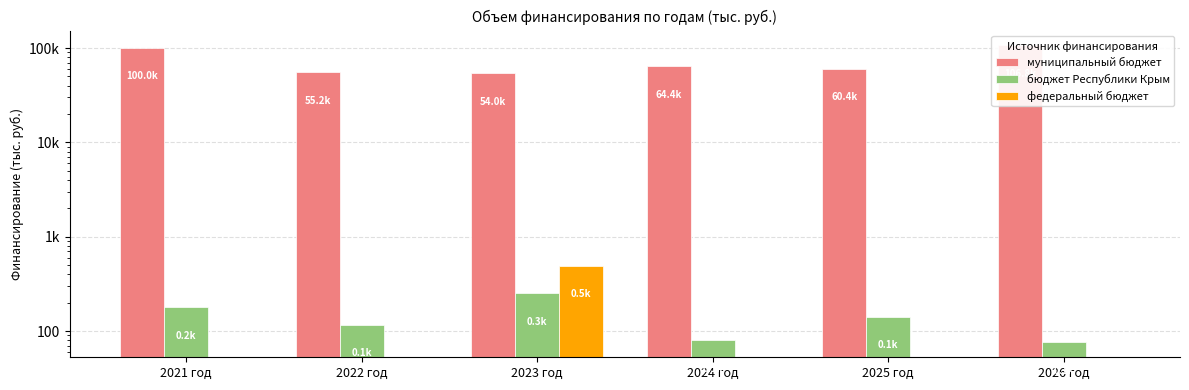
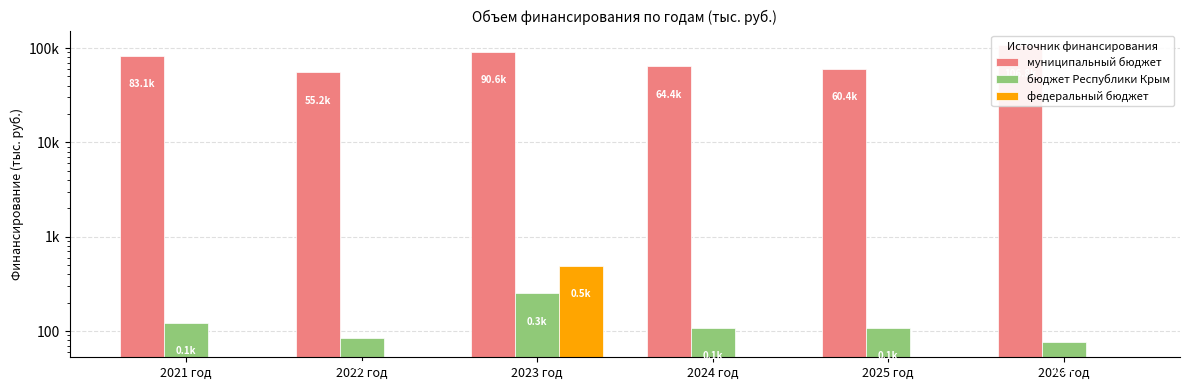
муниципальный бюджет, 2021 год: 100.0k -> 83.1k
бюджет Республики Крым, 2021 год: 0.2k -> 0.1k
бюджет Республики Крым, 2022 год: 120 -> 80
муниципальный бюджет, 2023 год: 54.0k -> 90.6k
бюджет Республики Крым, 2024 год: 80 -> 110
бюджет Республики Крым, 2025 год: 140 -> 110
